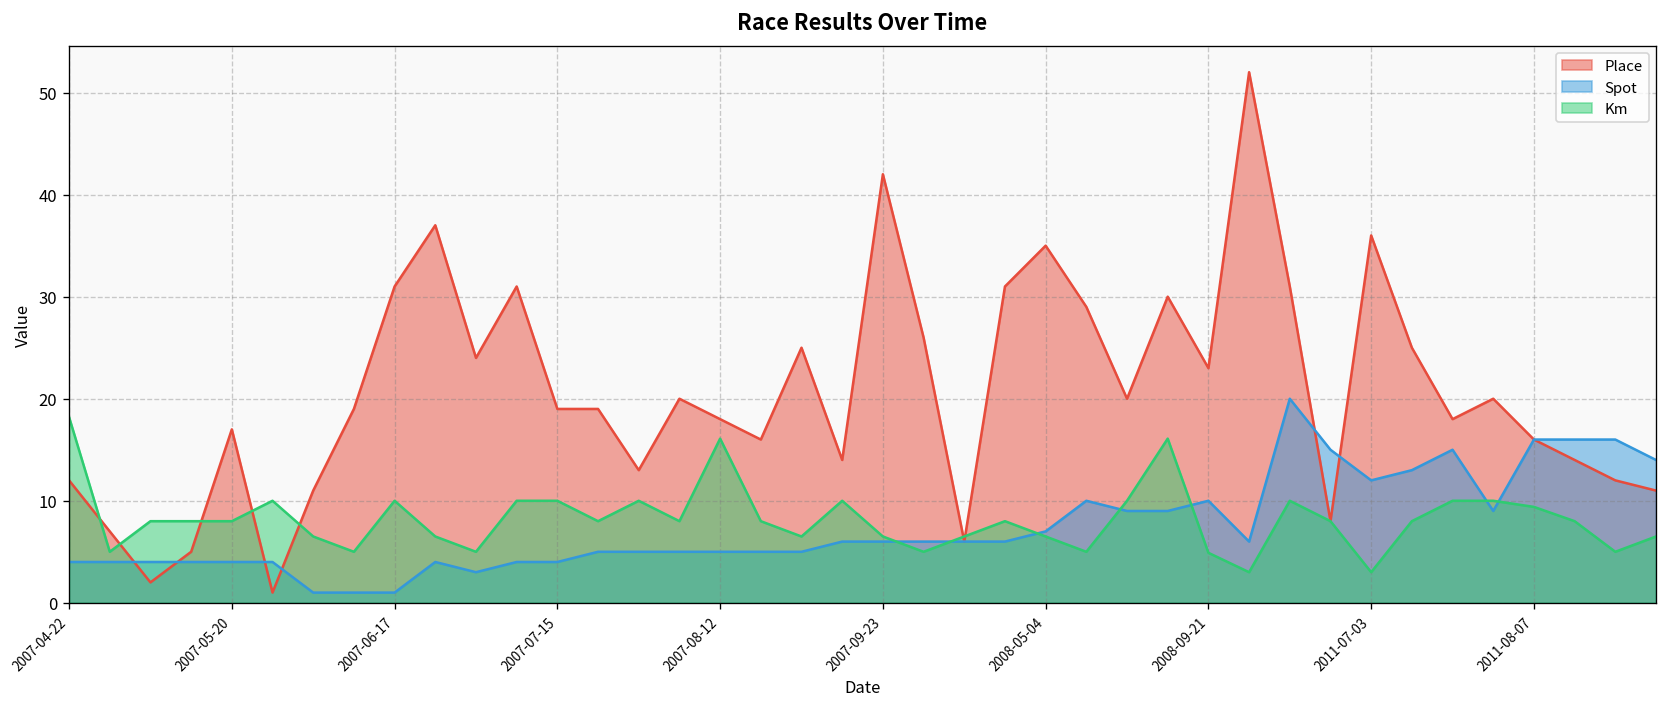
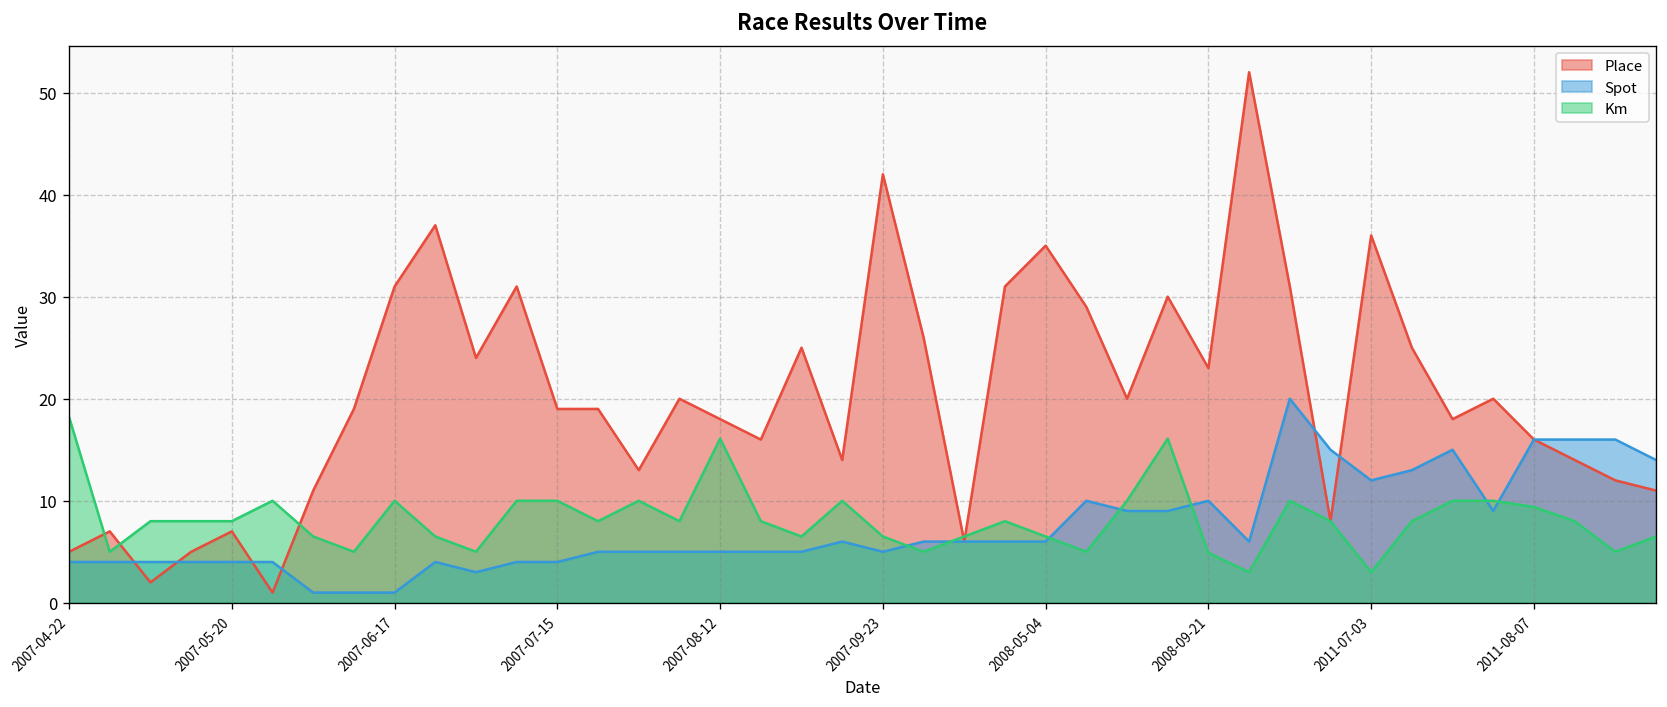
Place, 2007-04-22: 12 -> 5
Place, 2007-05-20: 17 -> 7
Spot, 2007-09-23: 6 -> 5
Spot, 2008-05-04: 7 -> 6
